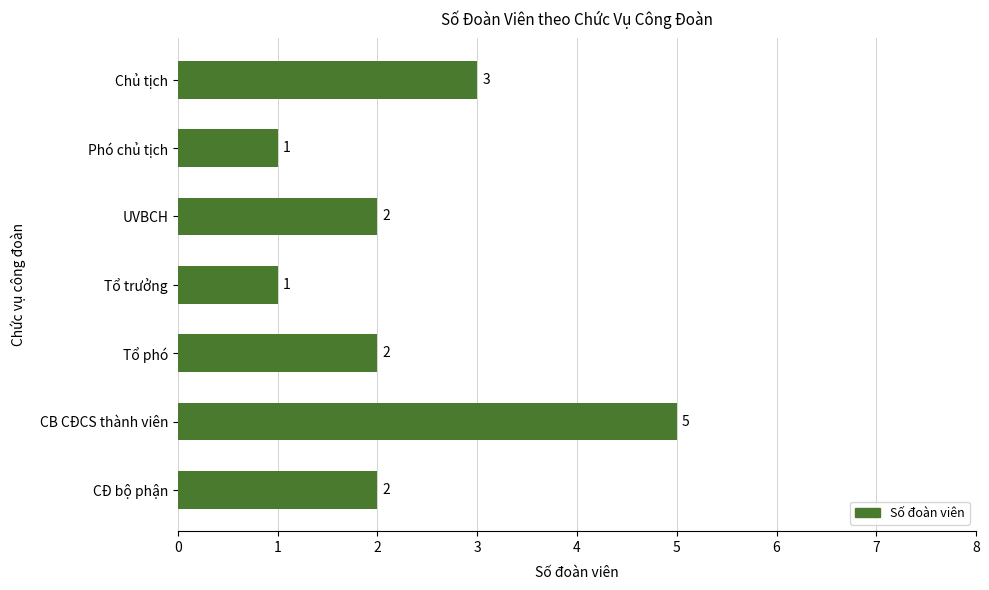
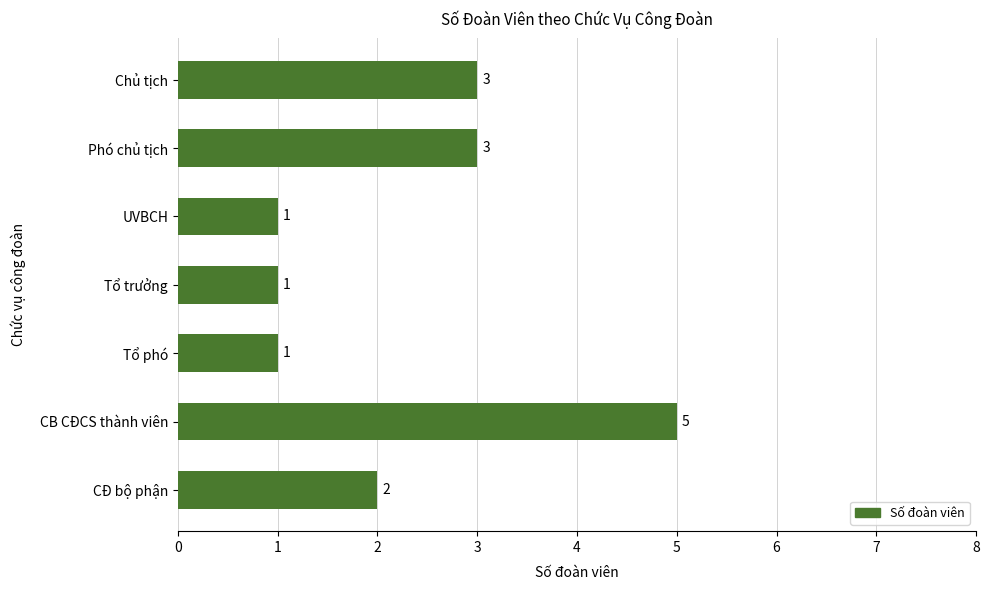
Phó chủ tịch: 1 -> 3
UVBCH: 2 -> 1
Tổ phó: 2 -> 1
